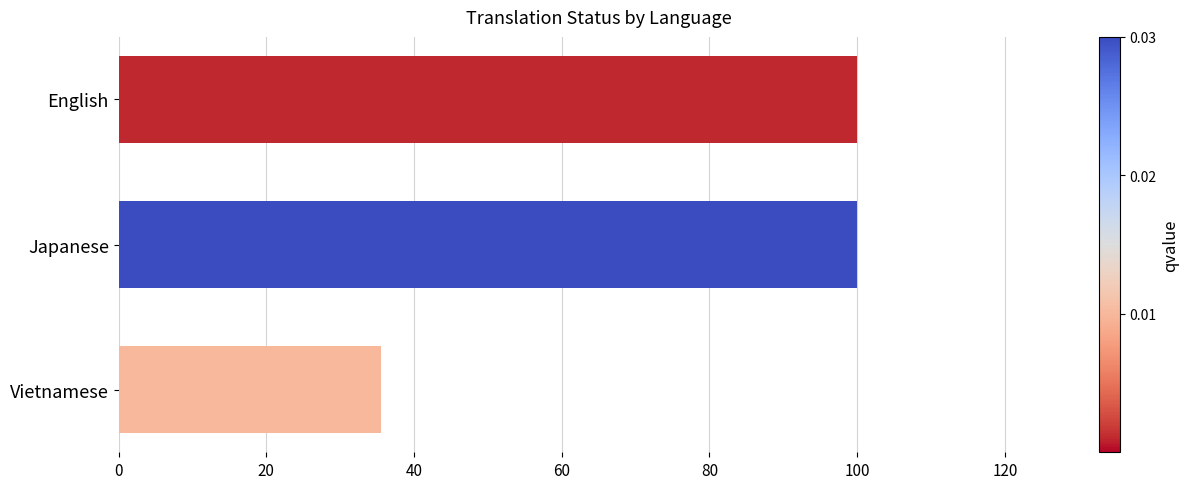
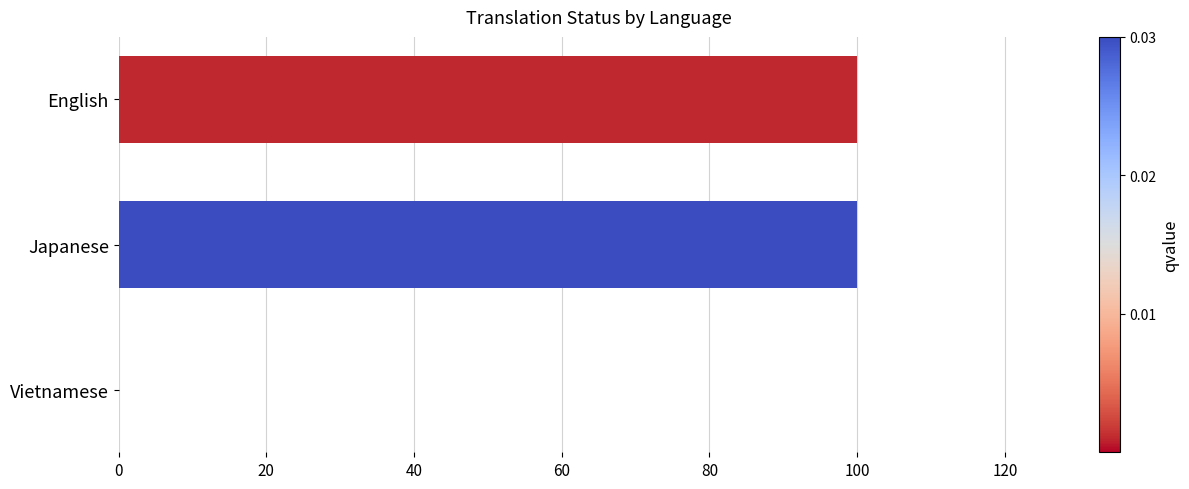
Vietnamese: 36 -> 0
